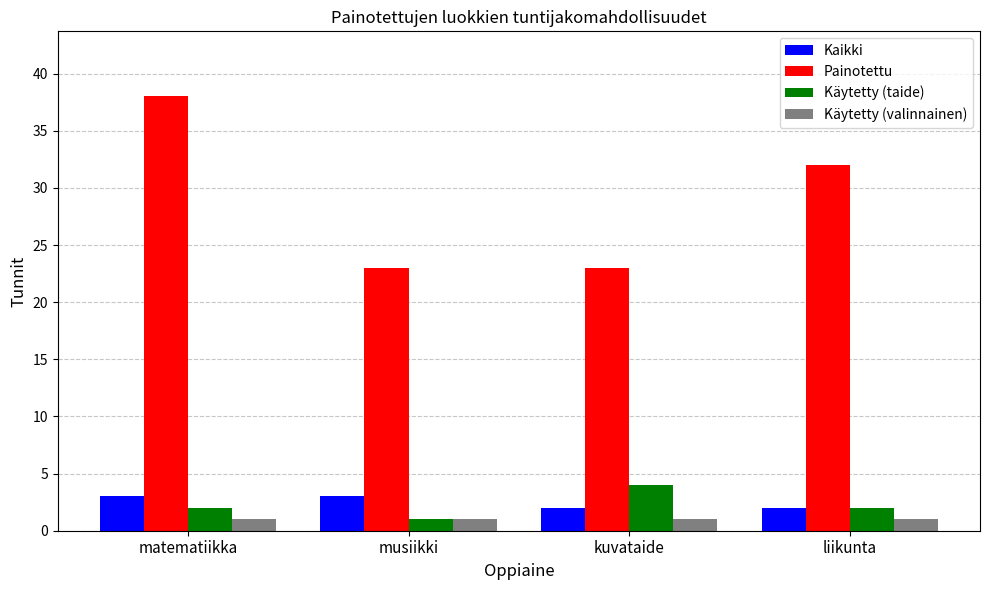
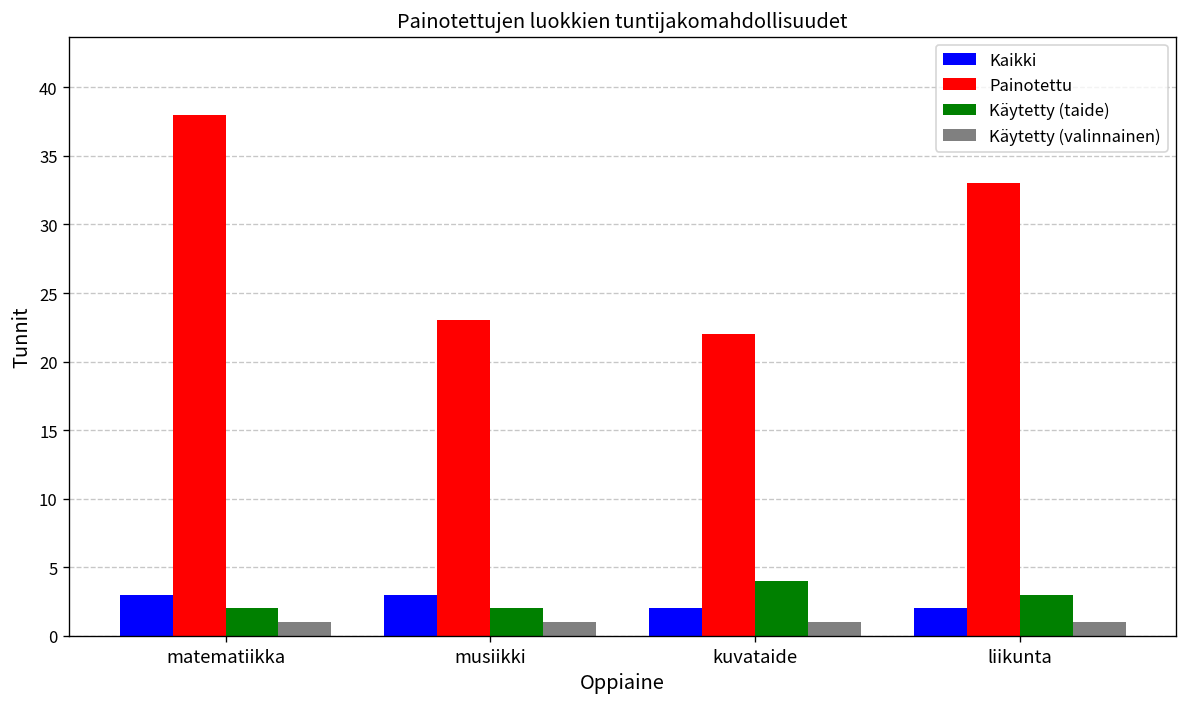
Käytetty (taide), musiikki: 1 -> 2
Painotettu, kuvataide: 23 -> 22
Painotettu, liikunta: 32 -> 33
Käytetty (taide), liikunta: 2 -> 3
